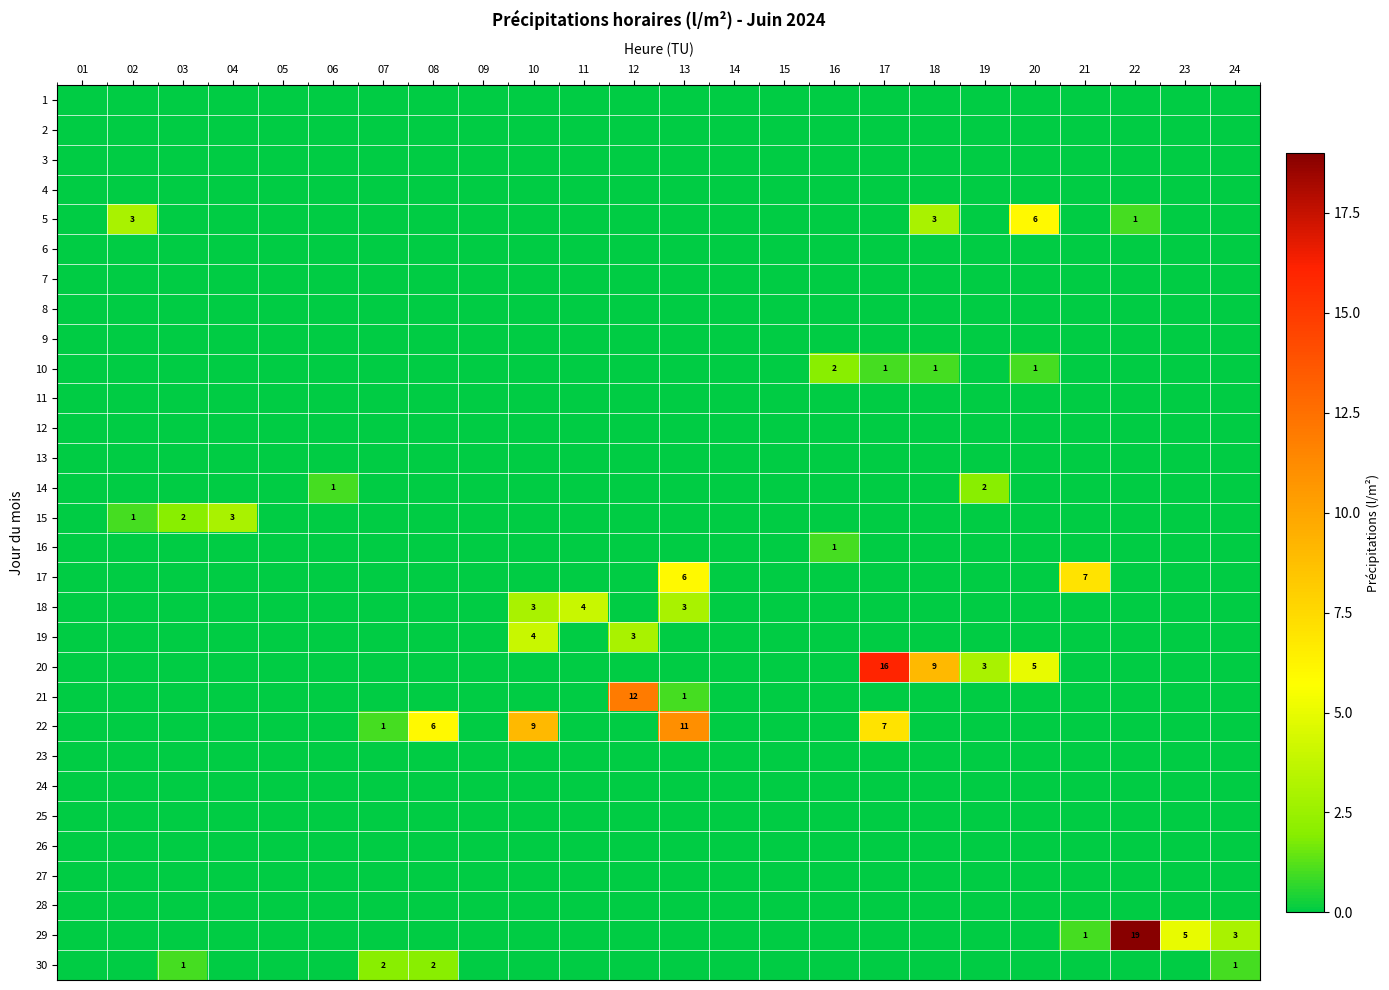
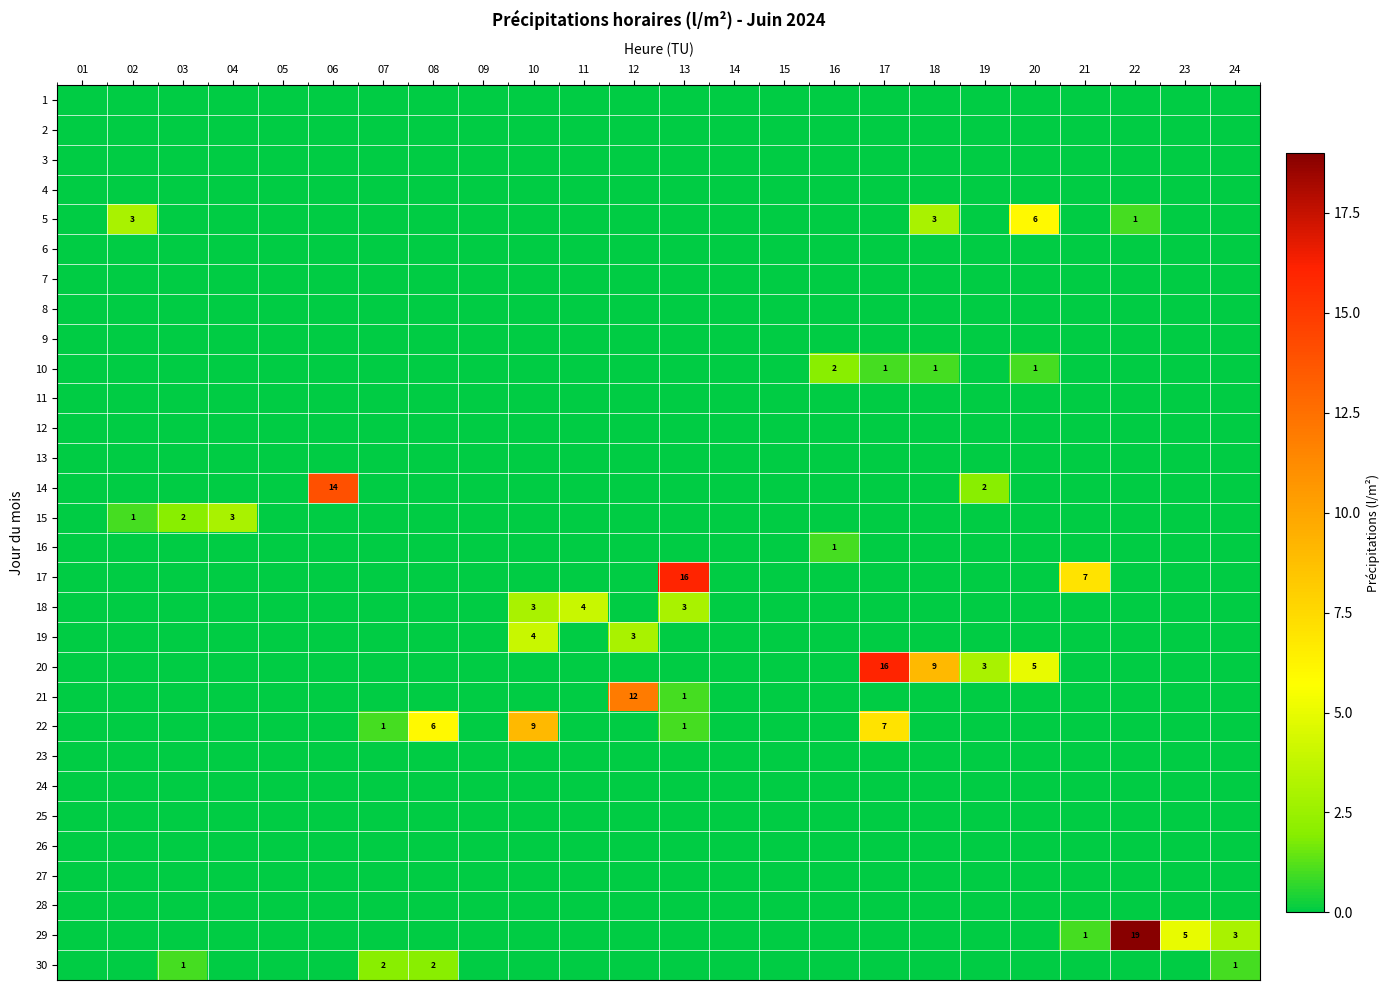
14, 06: 1 -> 14
17, 13: 6 -> 16
22, 13: 11 -> 1
